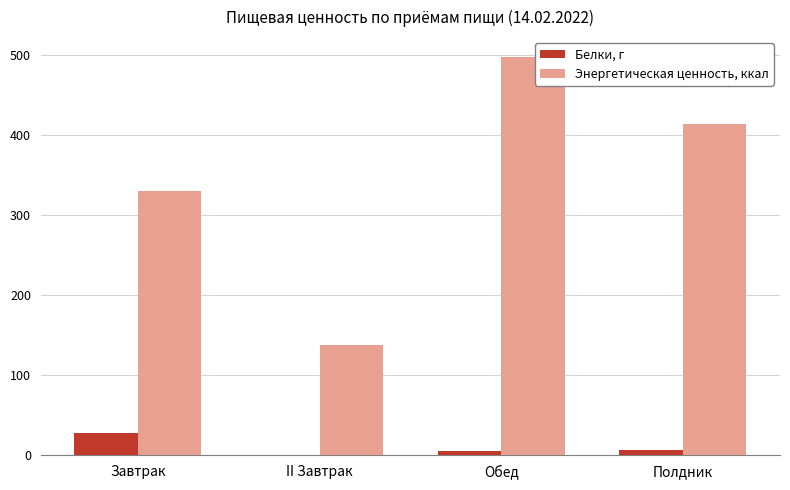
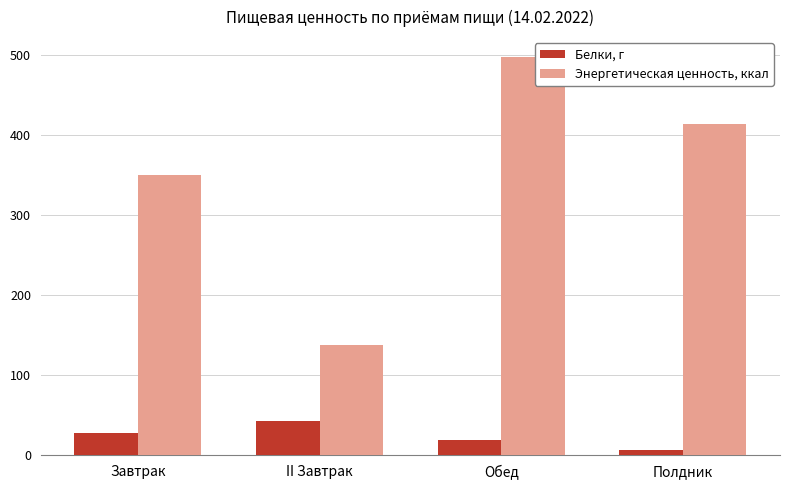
Энергетическая ценность, ккал, Завтрак: 330 -> 350
Белки, г, II Завтрак: 0 -> 40
Белки, г, Обед: 10 -> 20
